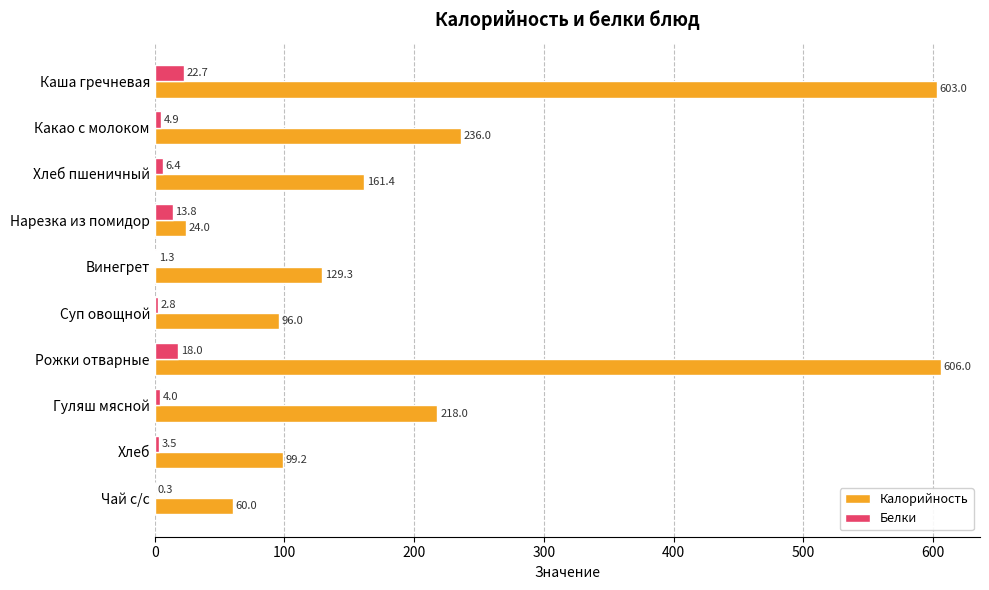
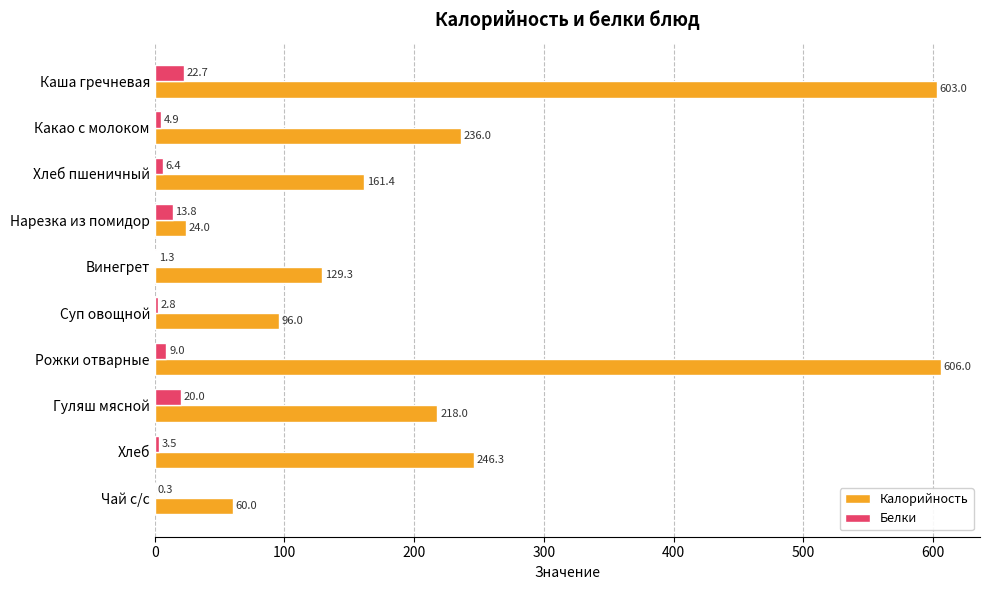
Белки, Рожки отварные: 18.0 -> 9.0
Белки, Гуляш мясной: 4.0 -> 20.0
Калорийность, Хлеб: 99.2 -> 246.3
